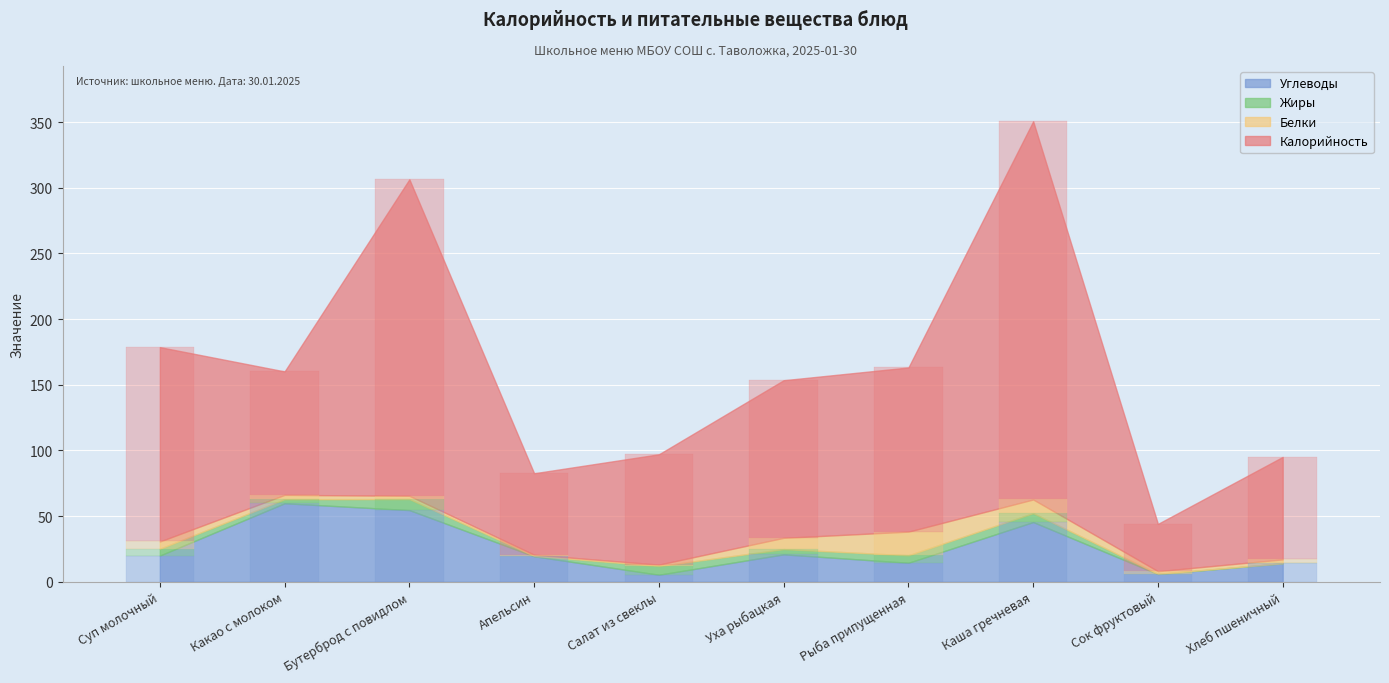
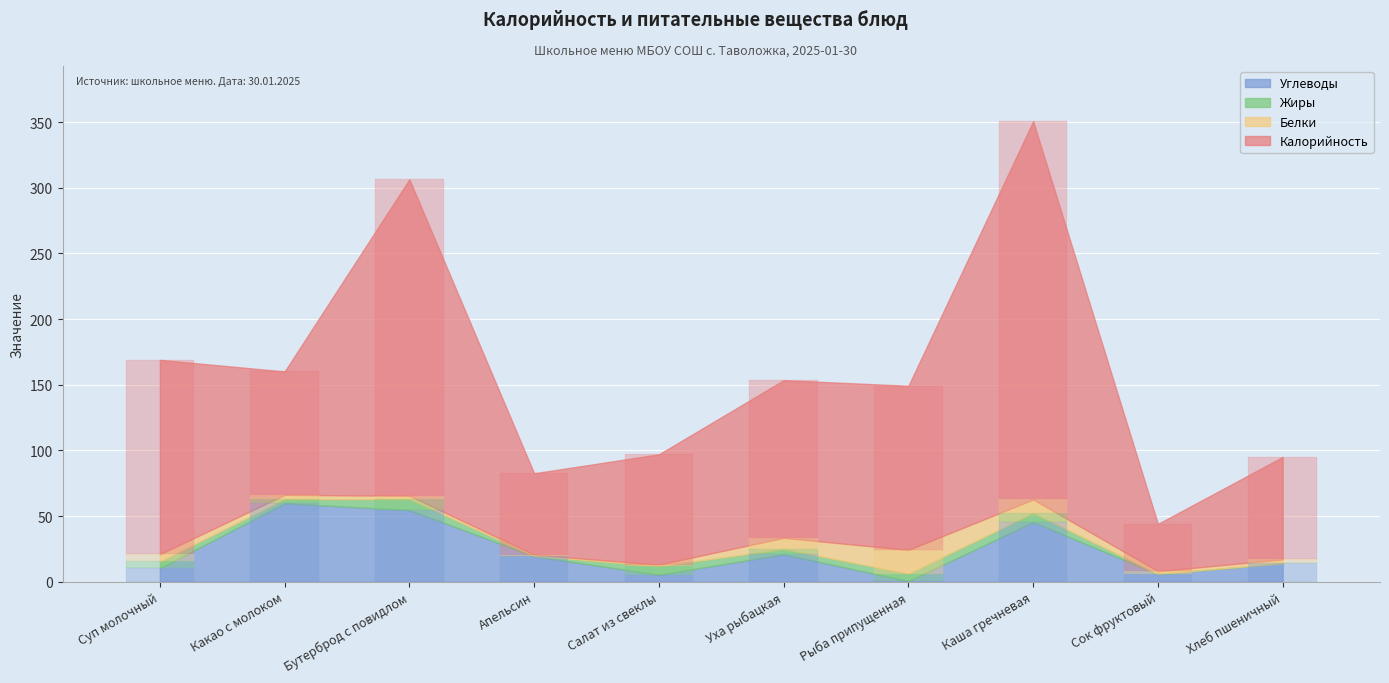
Углеводы, Суп молочный: 20 -> 10
Углеводы, Рыба припущенная: 14 -> 1
